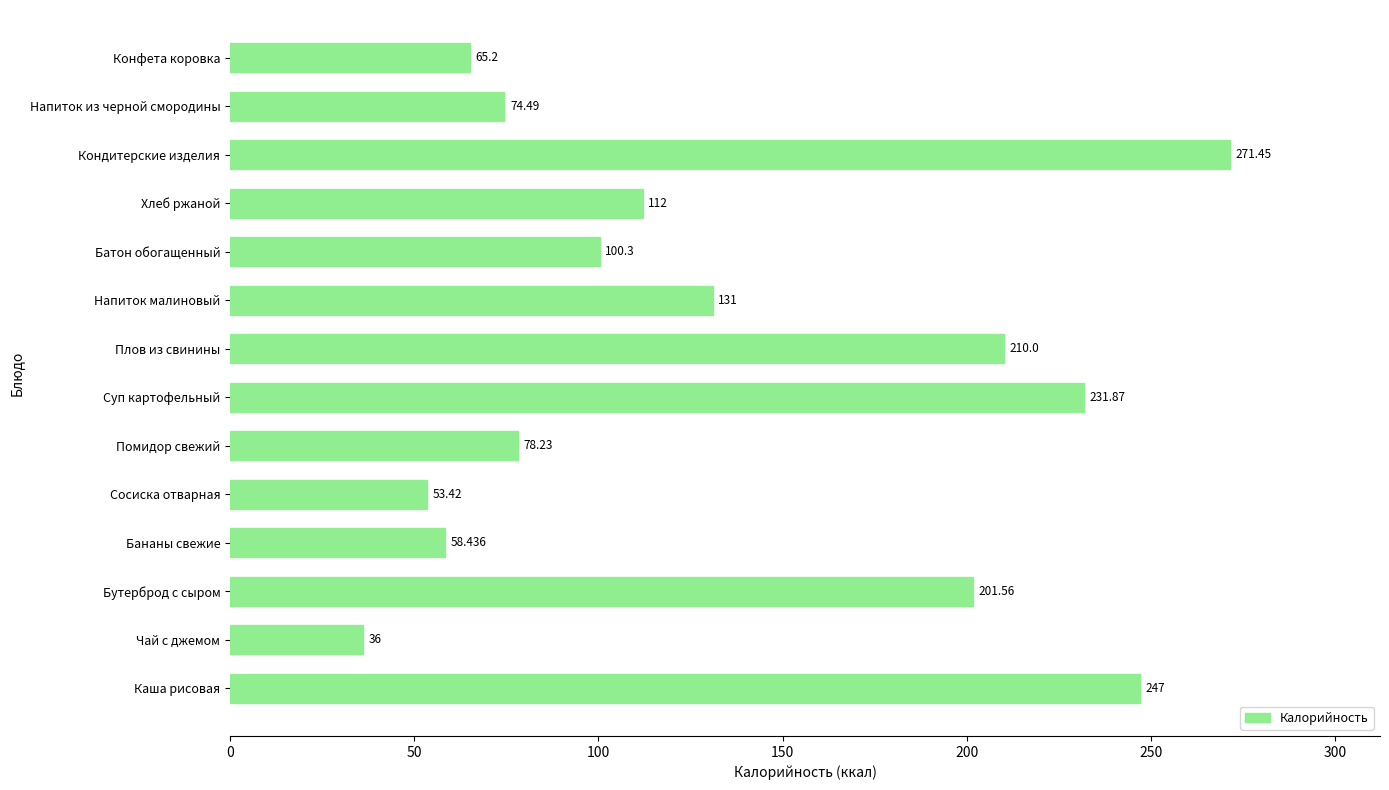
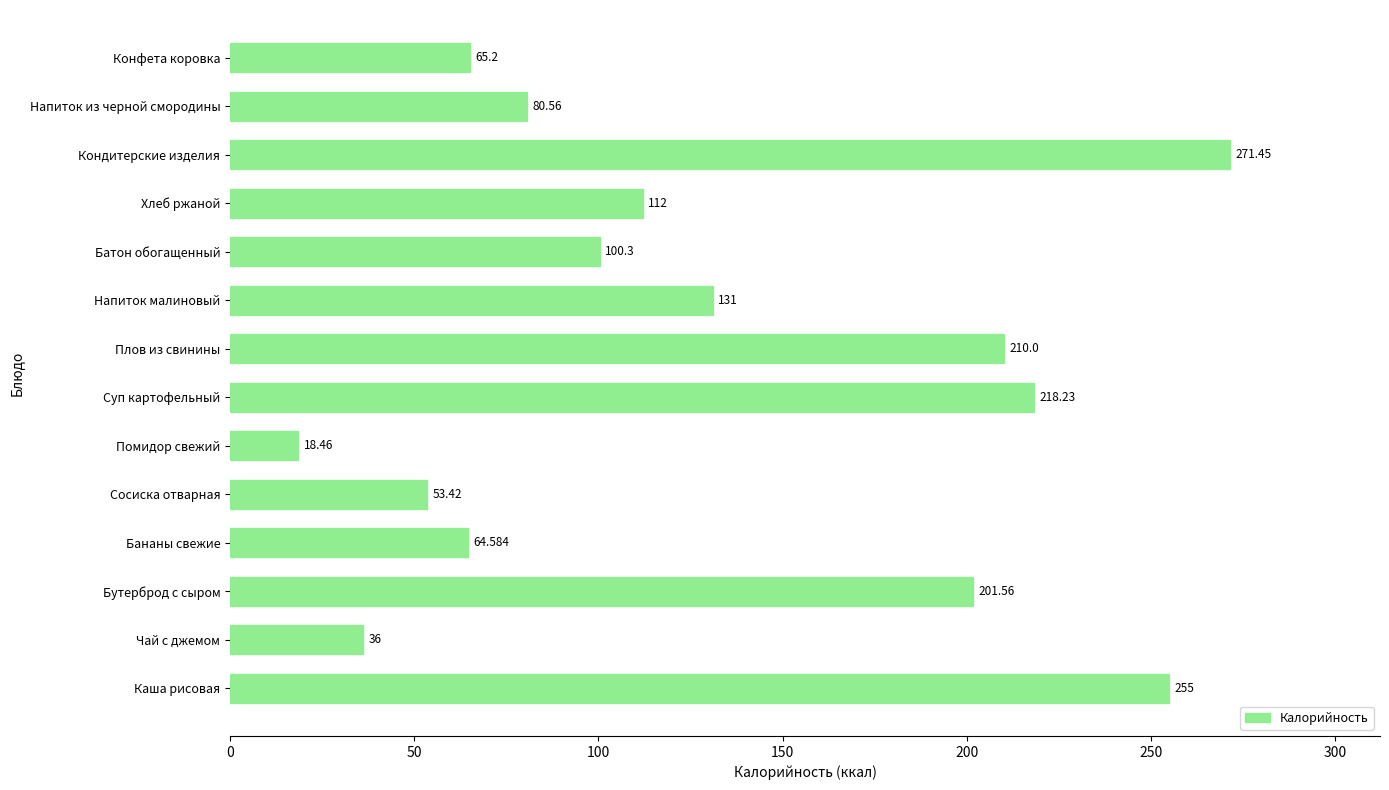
Напиток из черной смородины: 74.49 -> 80.56
Суп картофельный: 231.87 -> 218.23
Помидор свежий: 78.23 -> 18.46
Бананы свежие: 58.436 -> 64.584
Каша рисовая: 247 -> 255
